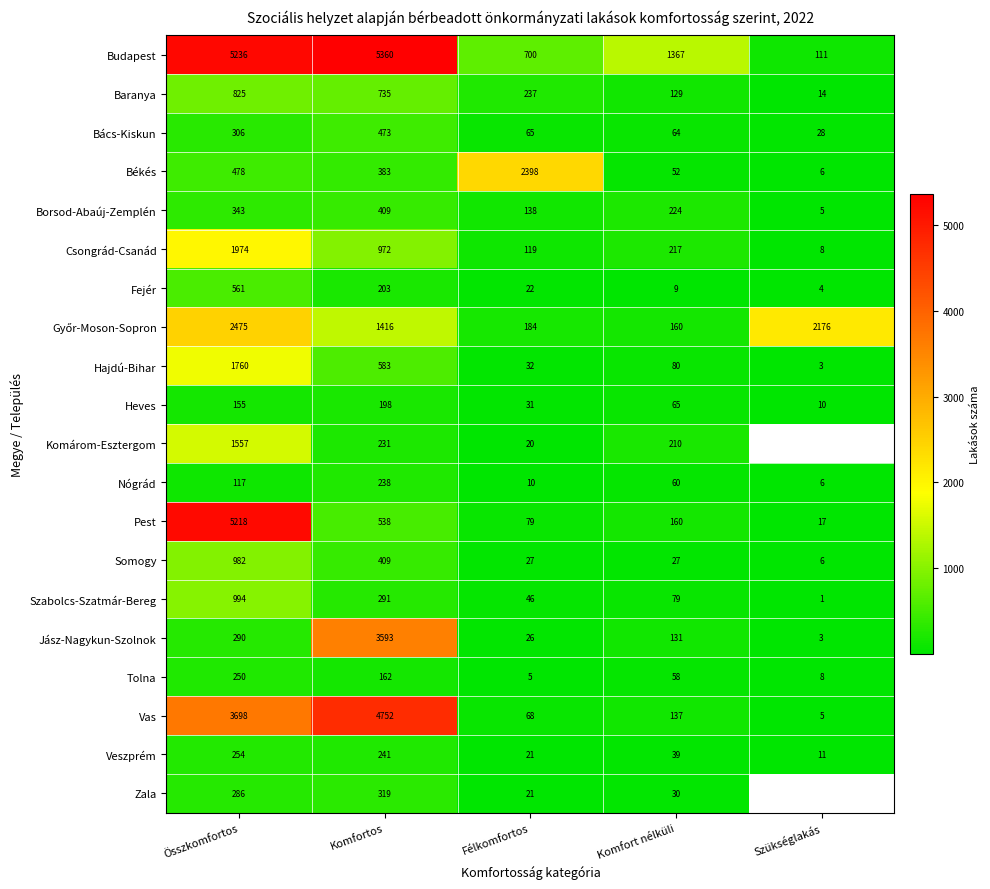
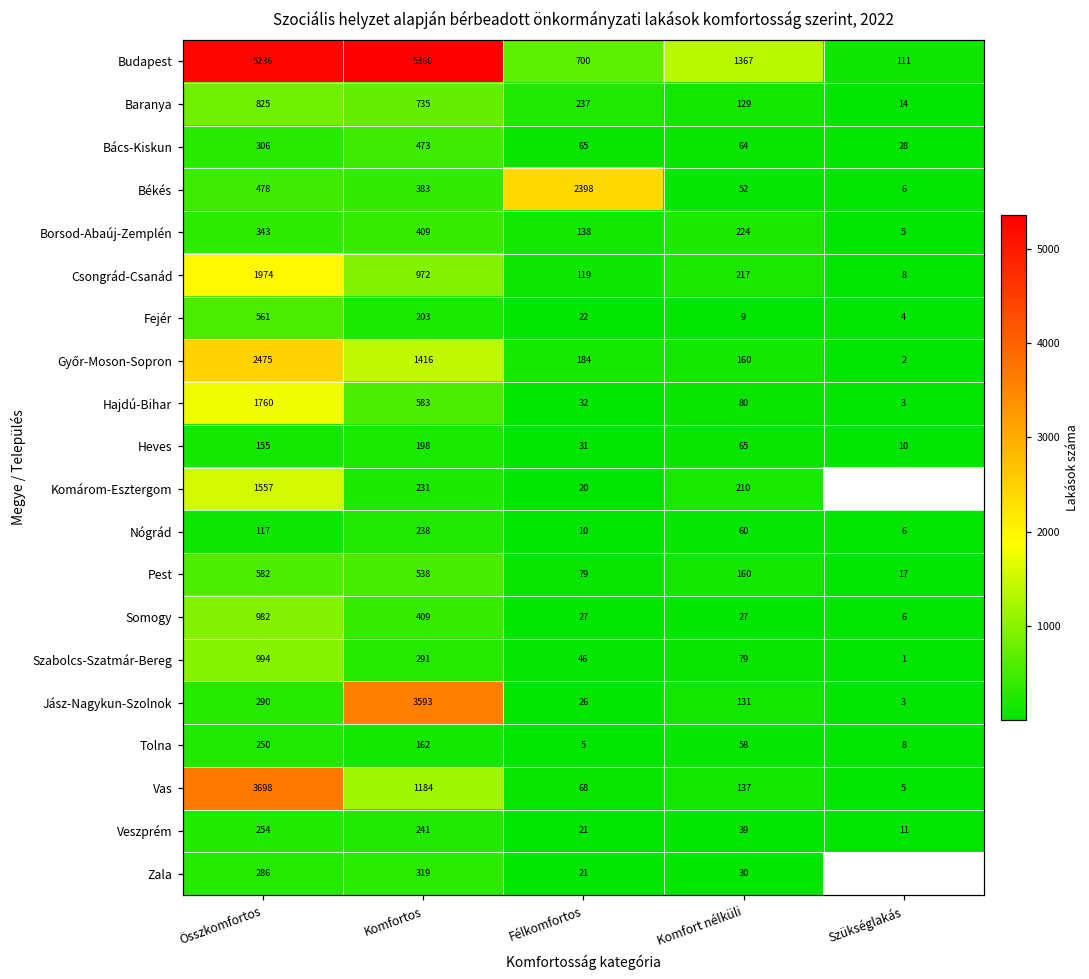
Győr-Moson-Sopron, Szükséglakás: 2176 -> 2
Pest, Összkomfortos: 5218 -> 582
Vas, Komfortos: 4752 -> 1184
